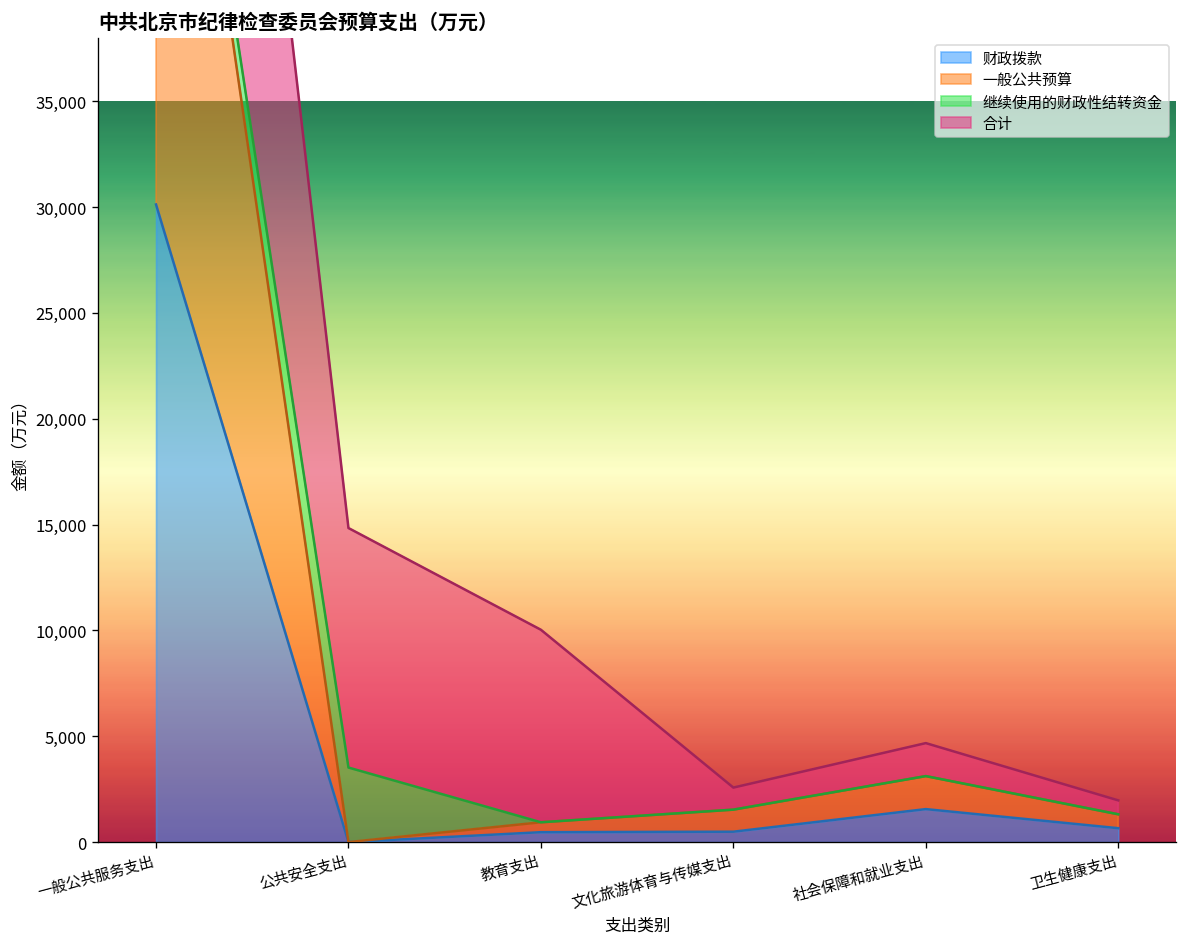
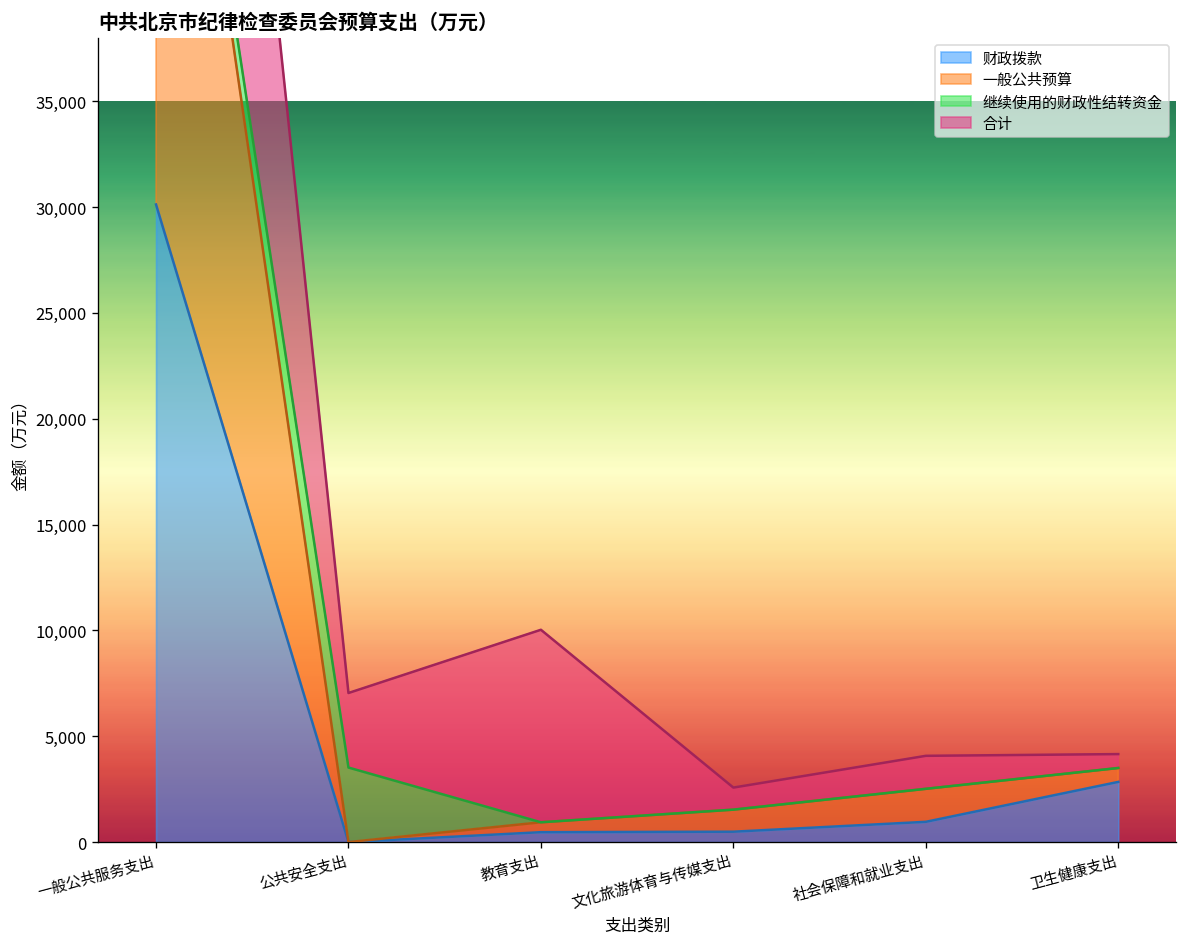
合计, 公共安全支出: 11,300 -> 3,500
财政拨款, 社会保障和就业支出: 1,600 -> 1,000
财政拨款, 卫生健康支出: 700 -> 2,800
